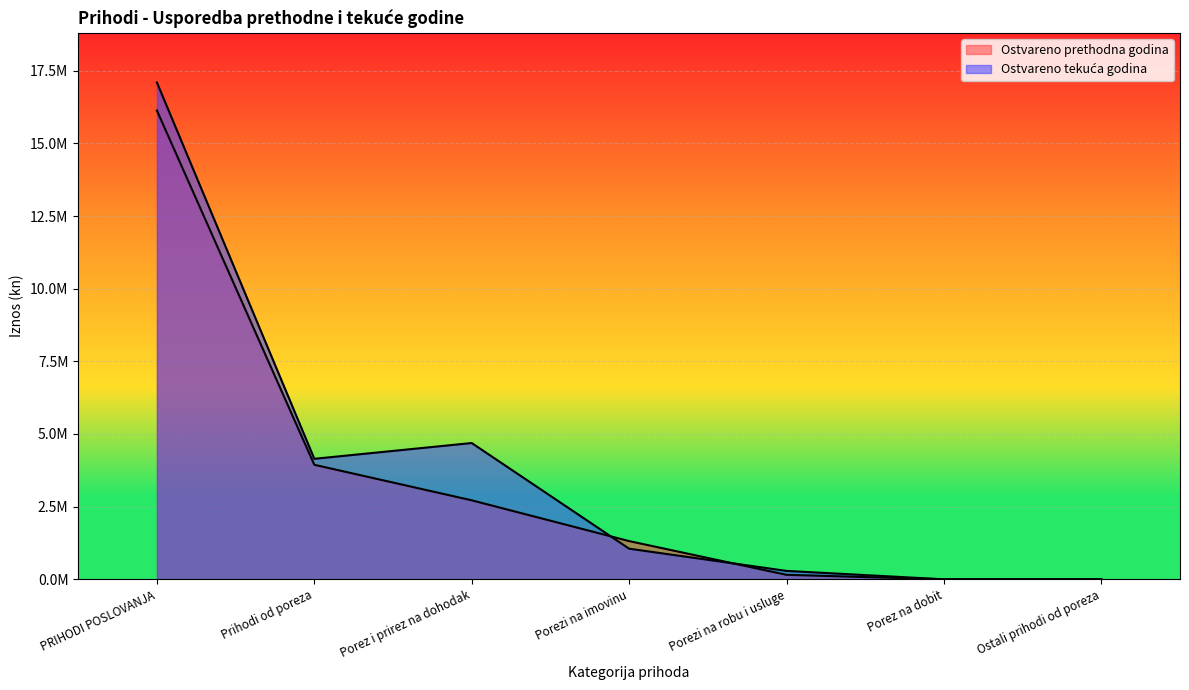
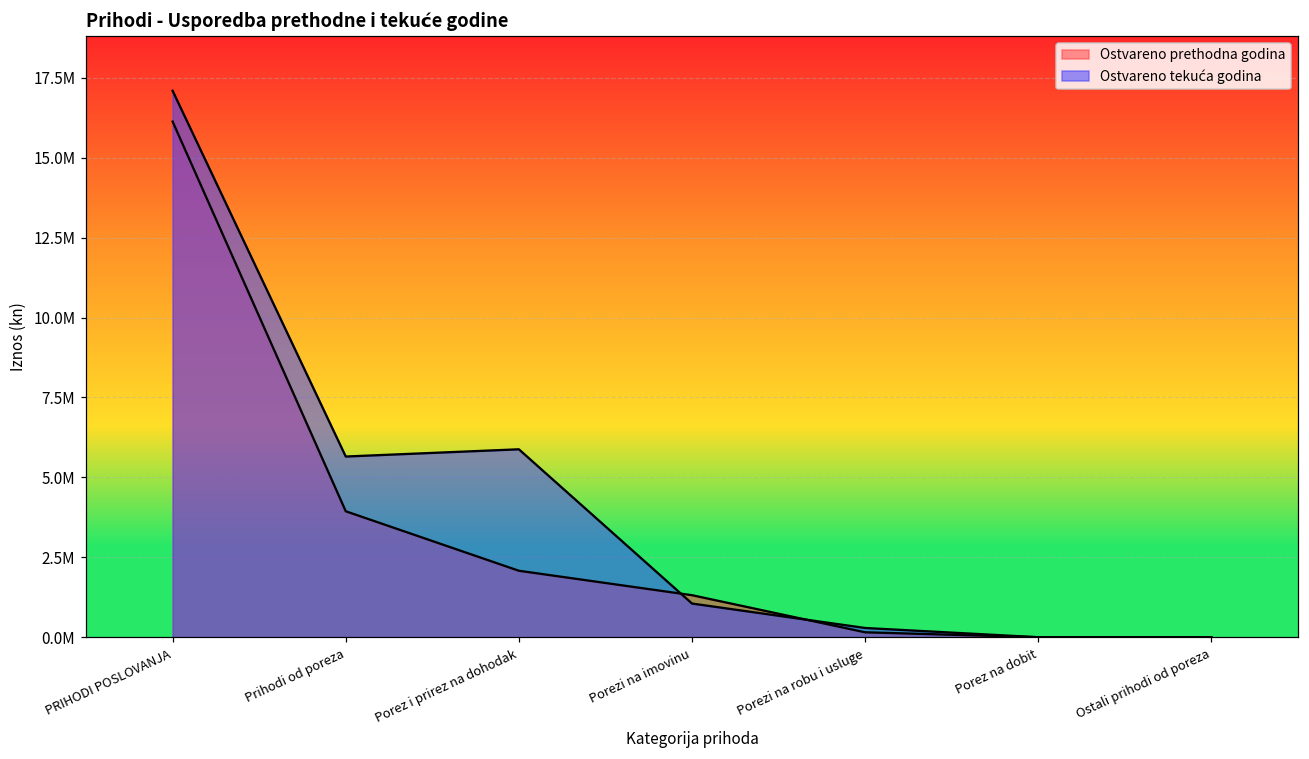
Ostvareno tekuća godina, Prihodi od poreza: 4100000 -> 5700000
Ostvareno prethodna godina, Porez i prirez na dohodak: 2700000 -> 2100000
Ostvareno tekuća godina, Porez i prirez na dohodak: 4700000 -> 5900000
